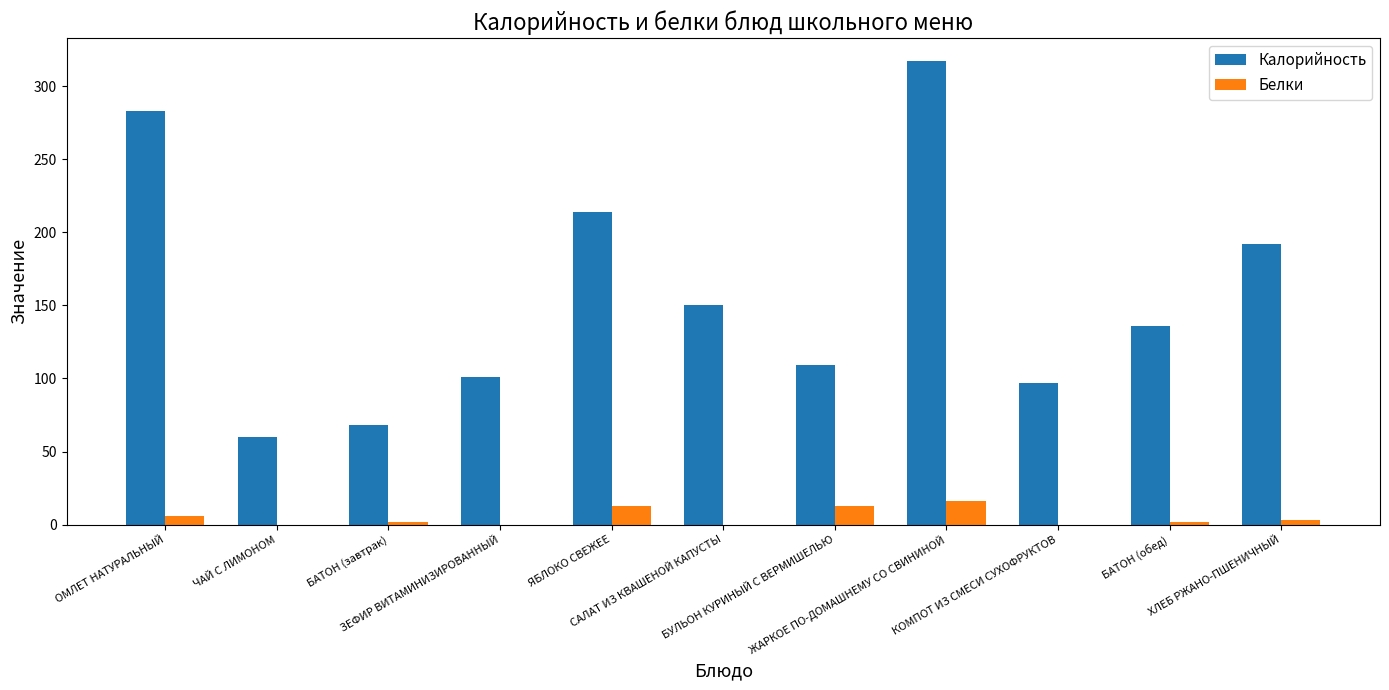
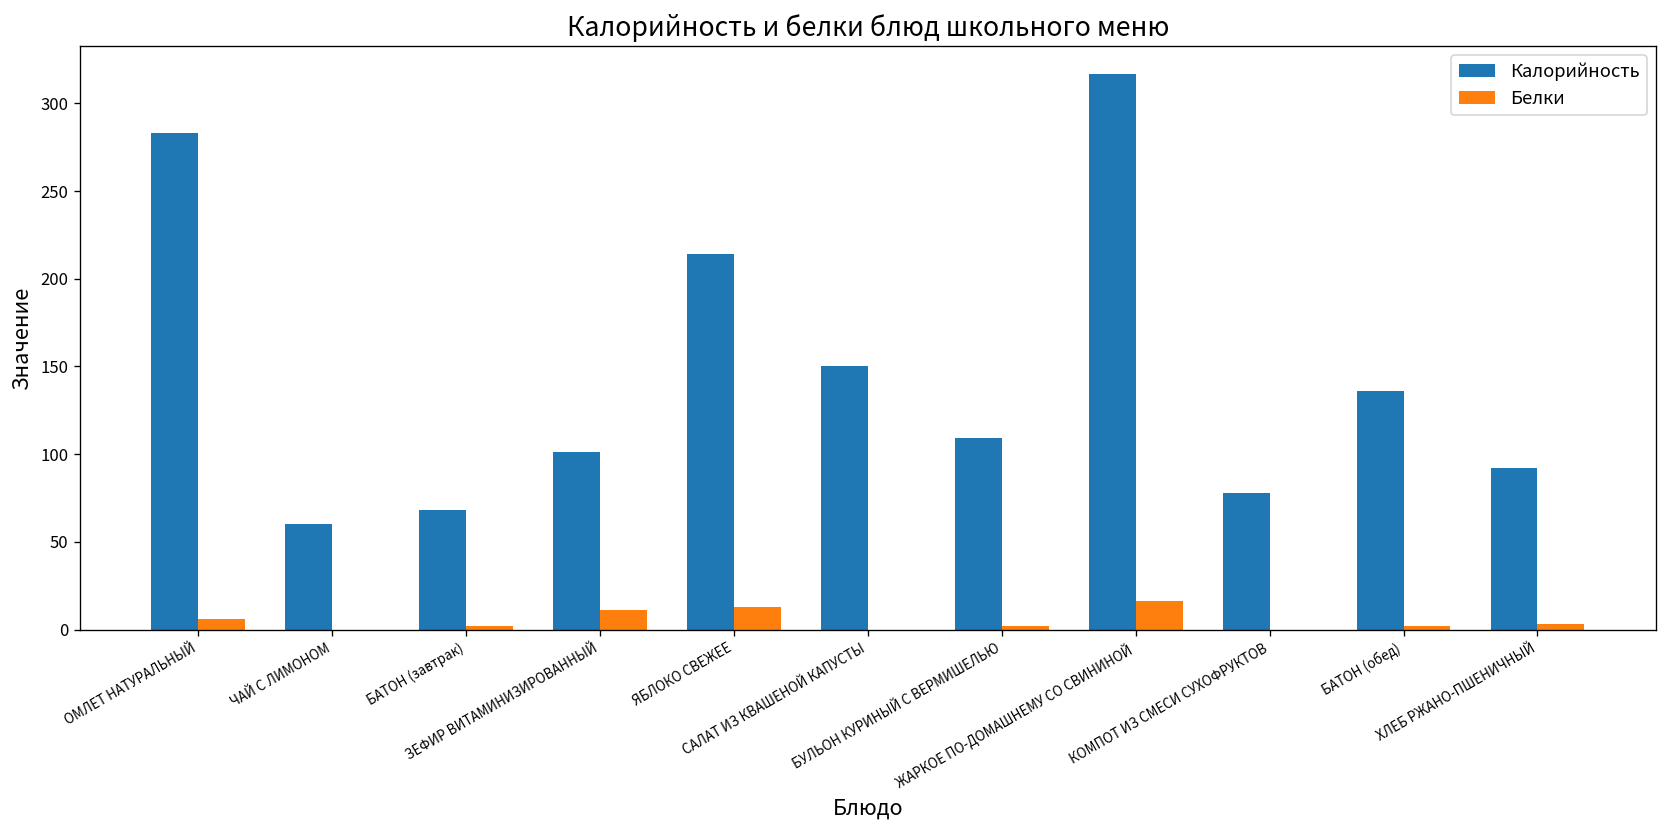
Белки, ЗЕФИР ВИТАМИНИЗИРОВАННЫЙ: 0 -> 11
Белки, БУЛЬОН КУРИНЫЙ С ВЕРМИШЕЛЬЮ: 13 -> 2
Калорийность, КОМПОТ ИЗ СМЕСИ СУХОФРУКТОВ: 97 -> 78
Калорийность, ХЛЕБ РЖАНО-ПШЕНИЧНЫЙ: 192 -> 92
